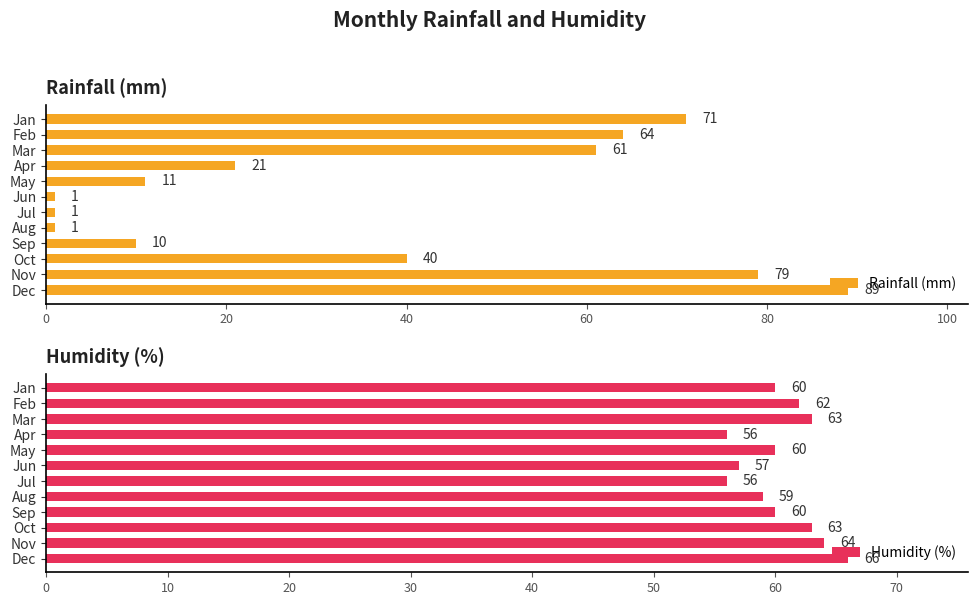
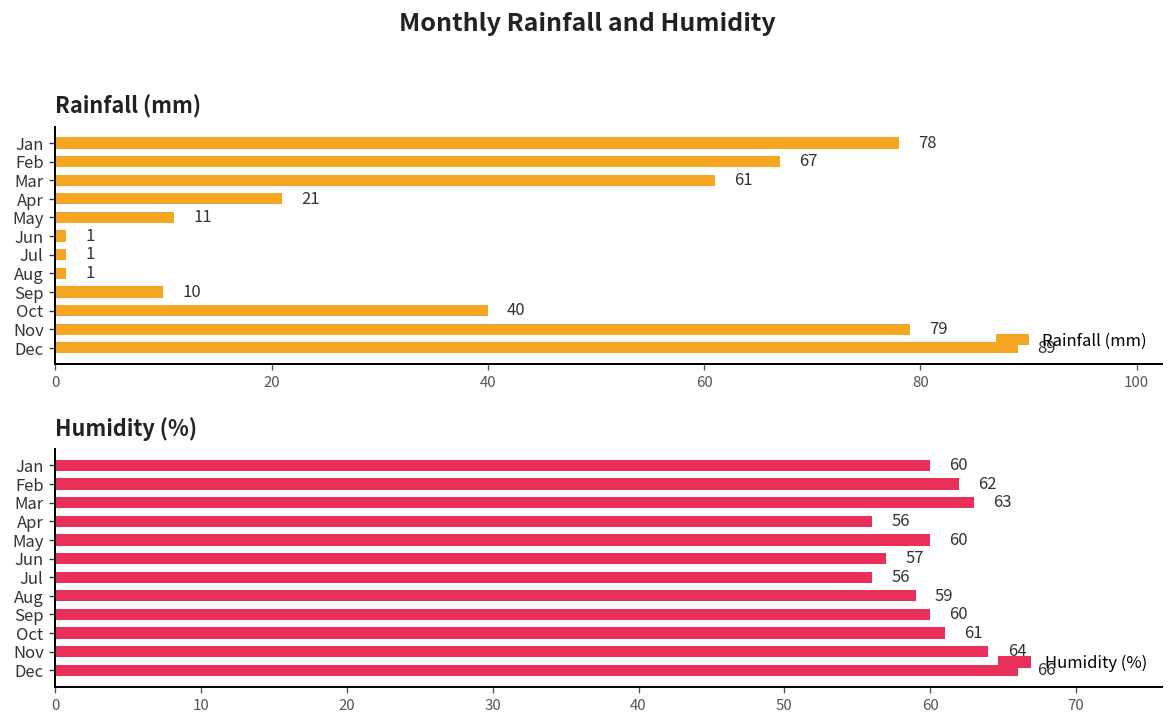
Rainfall (mm), Jan: 71 -> 78
Rainfall (mm), Feb: 64 -> 67
Humidity (%), Oct: 63 -> 61
